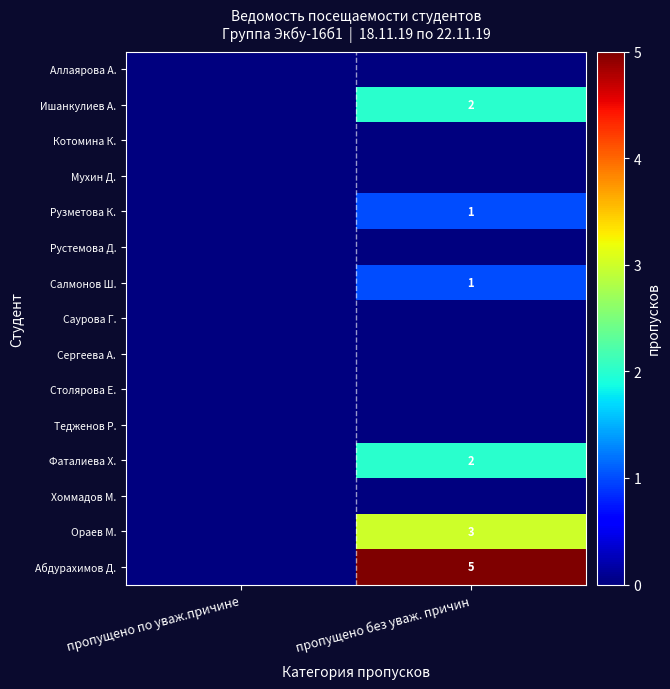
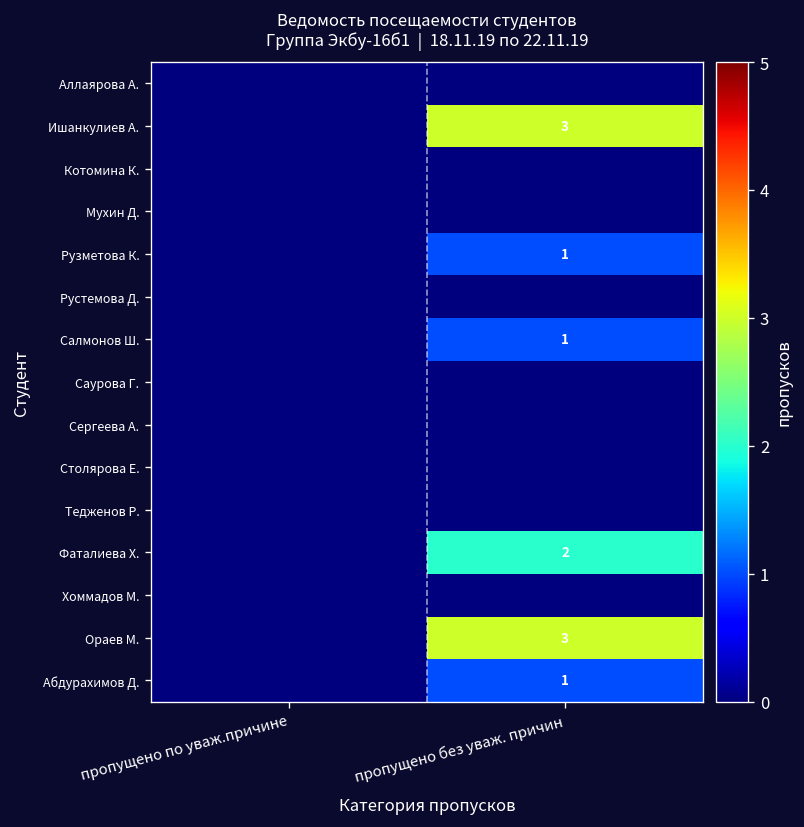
Ишанкулиев А., пропущено без уваж. причин: 2 -> 3
Абдурахимов Д., пропущено без уваж. причин: 5 -> 1
